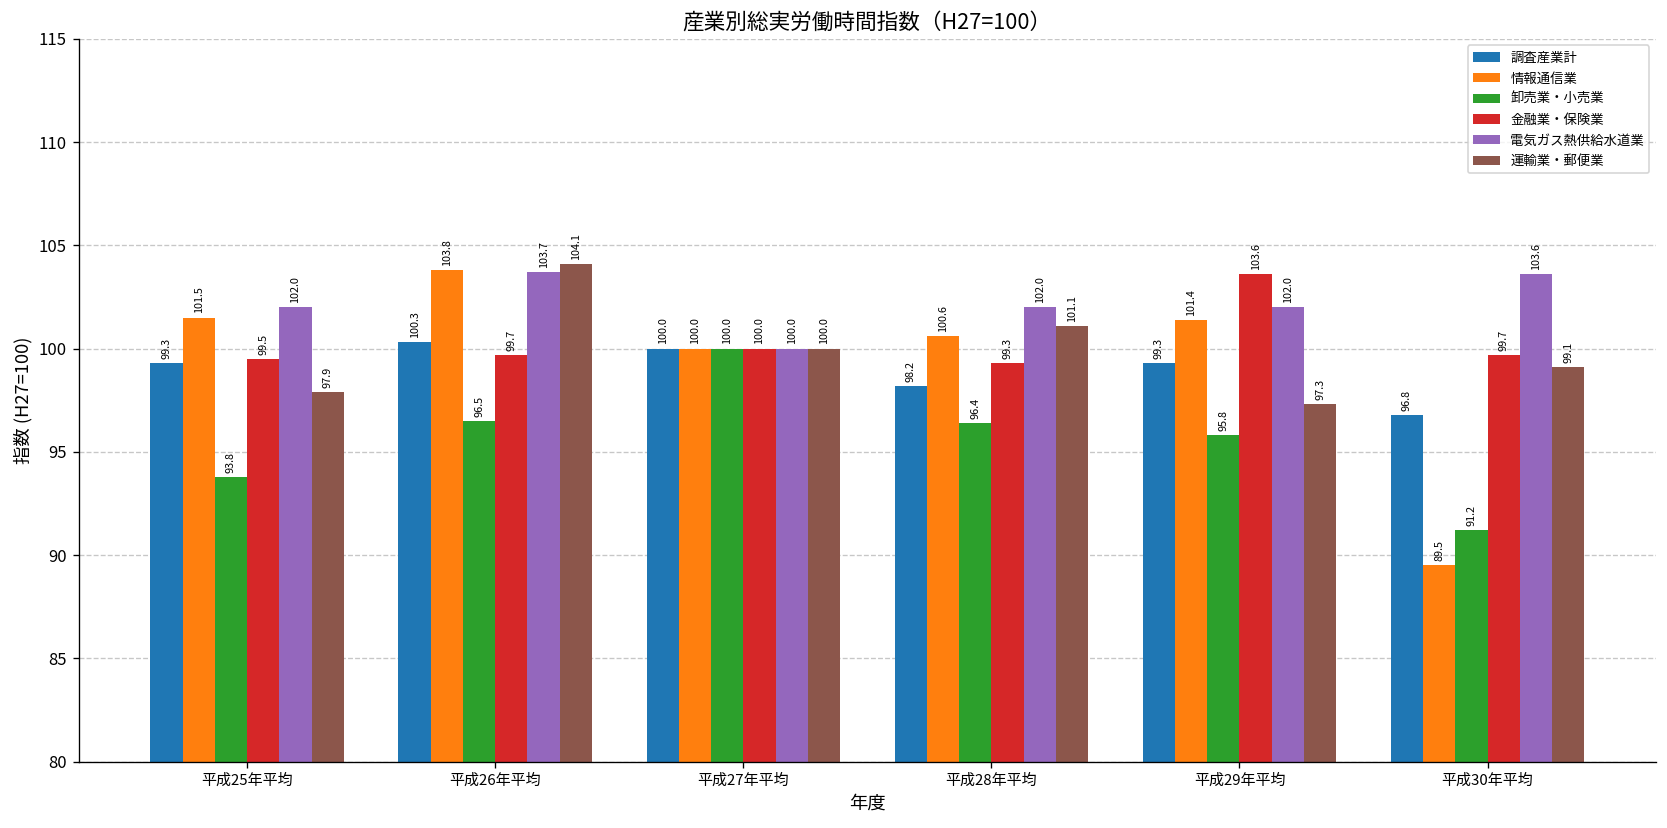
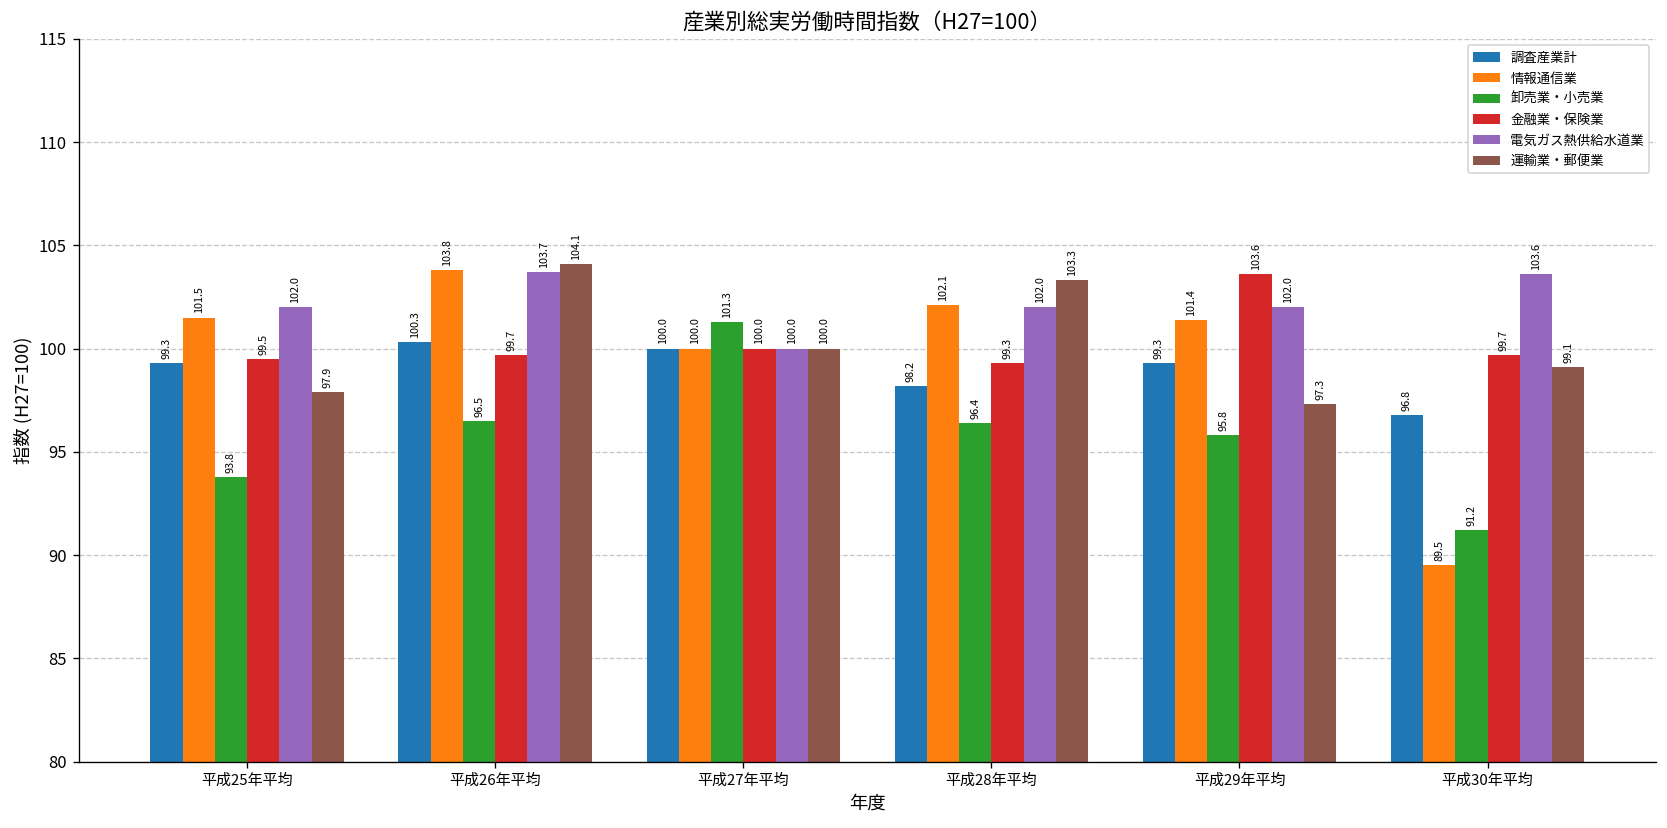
卸売業・小売業, 平成27年平均: 100.0 -> 101.3
情報通信業, 平成28年平均: 100.6 -> 102.1
運輸業・郵便業, 平成28年平均: 101.1 -> 103.3
